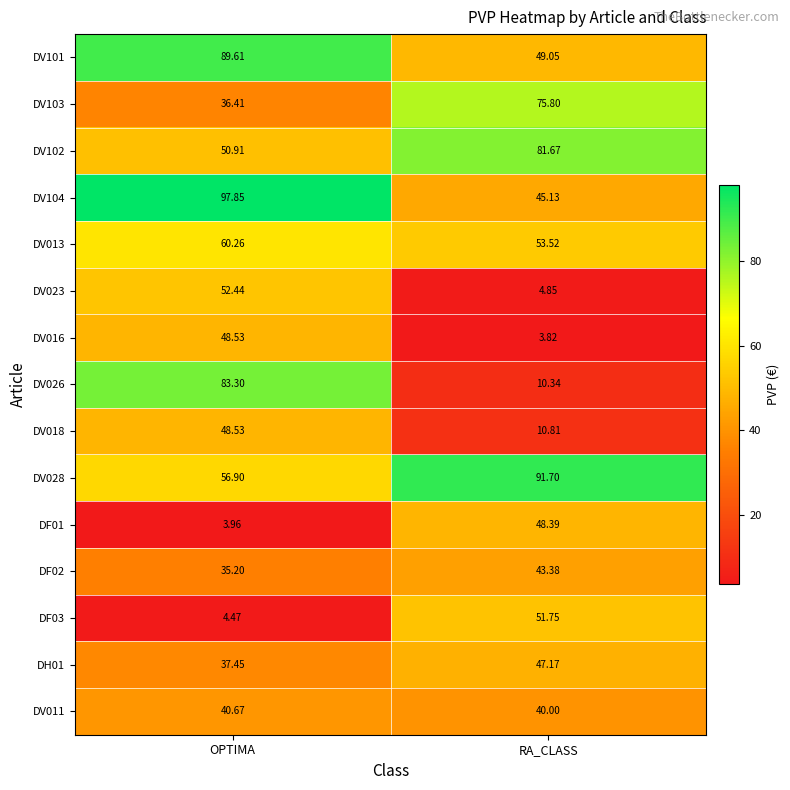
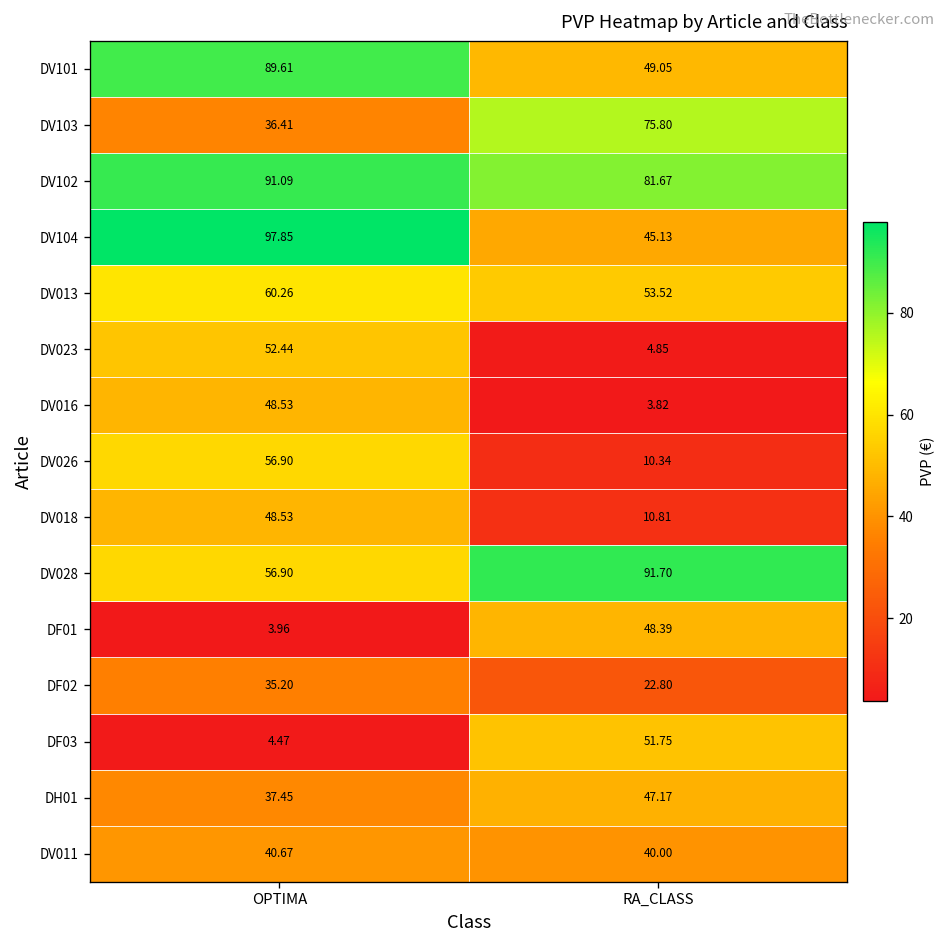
DV102, OPTIMA: 50.91 -> 91.09
DV026, OPTIMA: 83.30 -> 56.90
DF02, RA_CLASS: 43.38 -> 22.80
